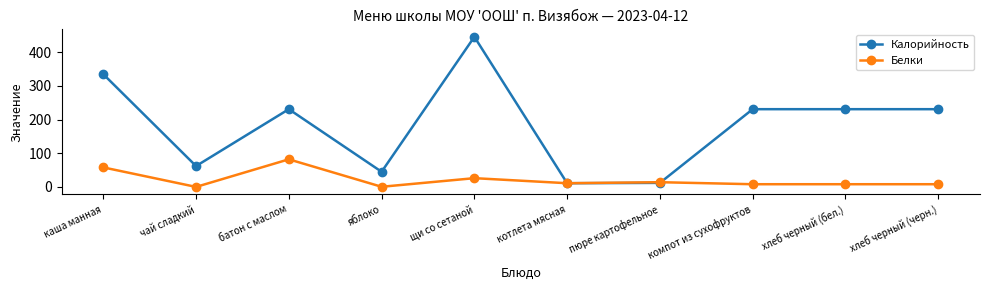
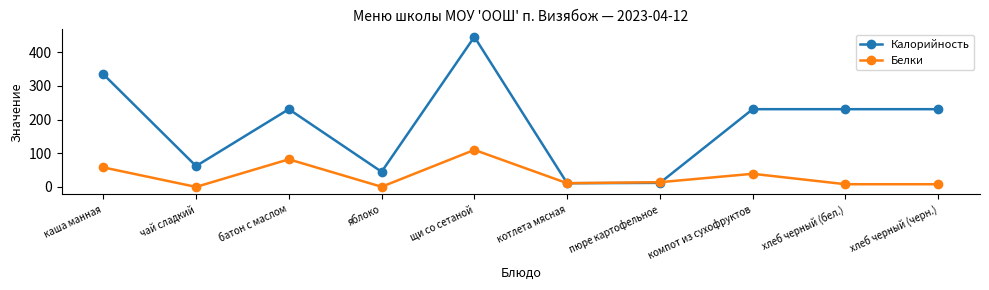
Белки, щи со сетаной: 30 -> 110
Белки, компот из сухофруктов: 10 -> 40
